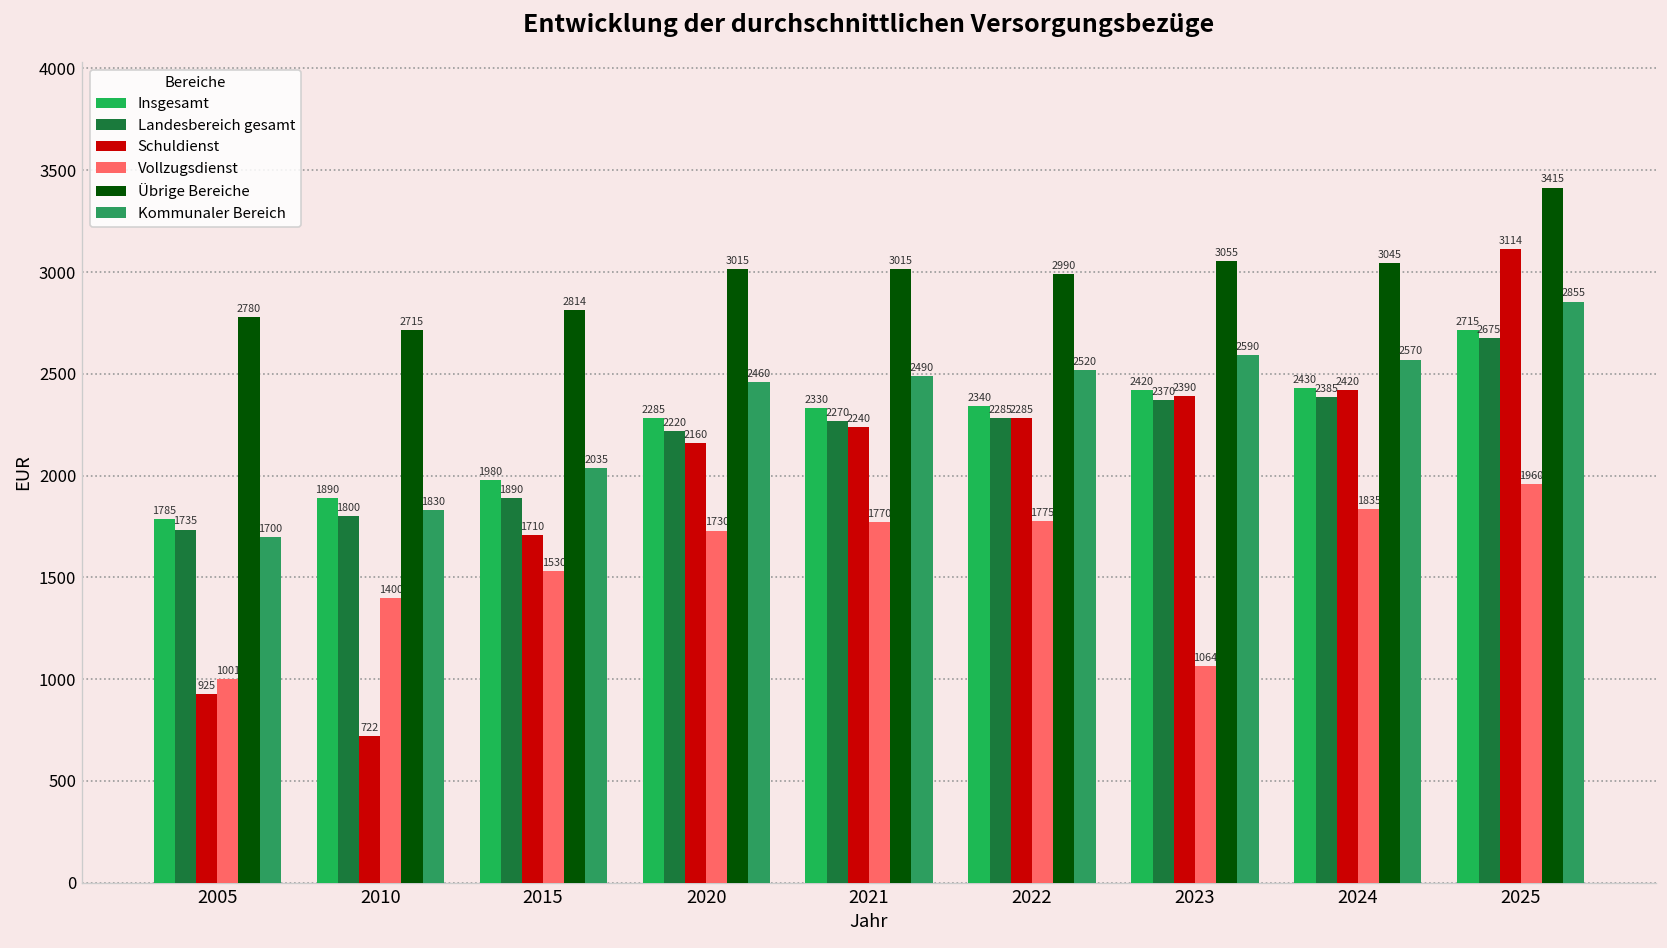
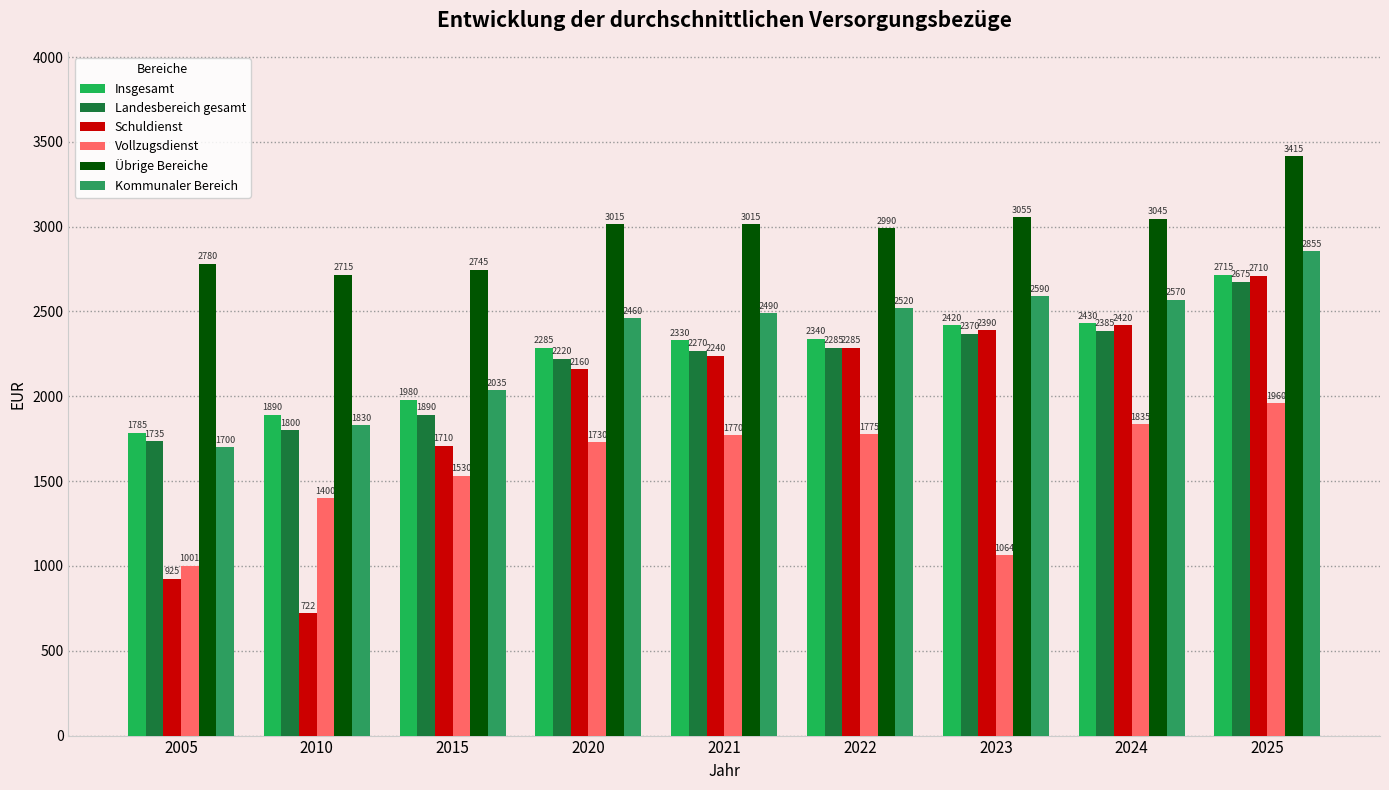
Übrige Bereiche, 2015: 2814 -> 2745
Schuldienst, 2025: 3114 -> 2710
